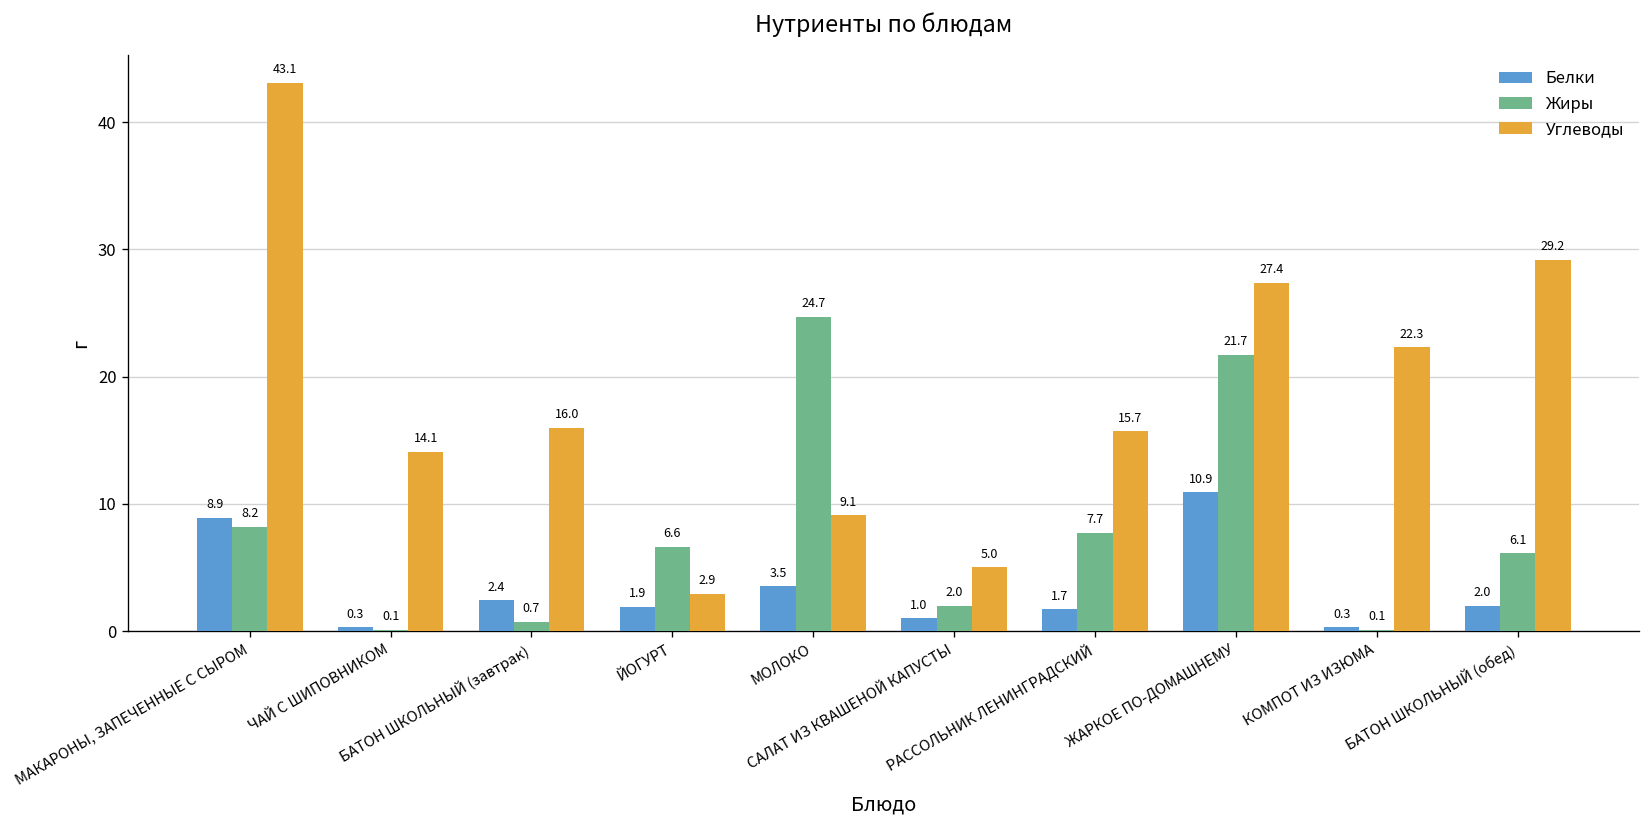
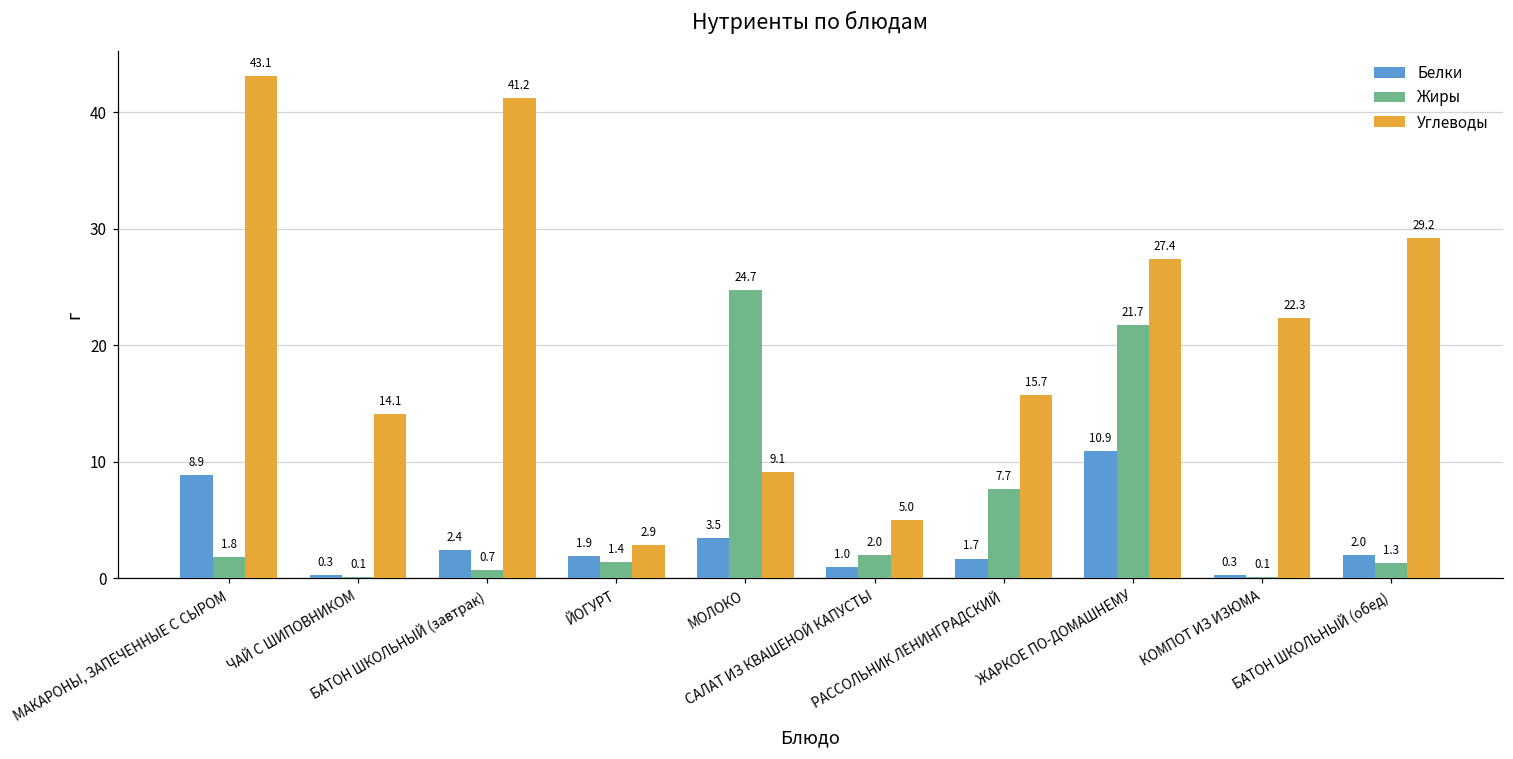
Жиры, МАКАРОНЫ, ЗАПЕЧЕННЫЕ С СЫРОМ: 8.2 -> 1.8
Углеводы, БАТОН ШКОЛЬНЫЙ (завтрак): 16.0 -> 41.2
Жиры, ЙОГУРТ: 6.6 -> 1.4
Жиры, БАТОН ШКОЛЬНЫЙ (обед): 6.1 -> 1.3
